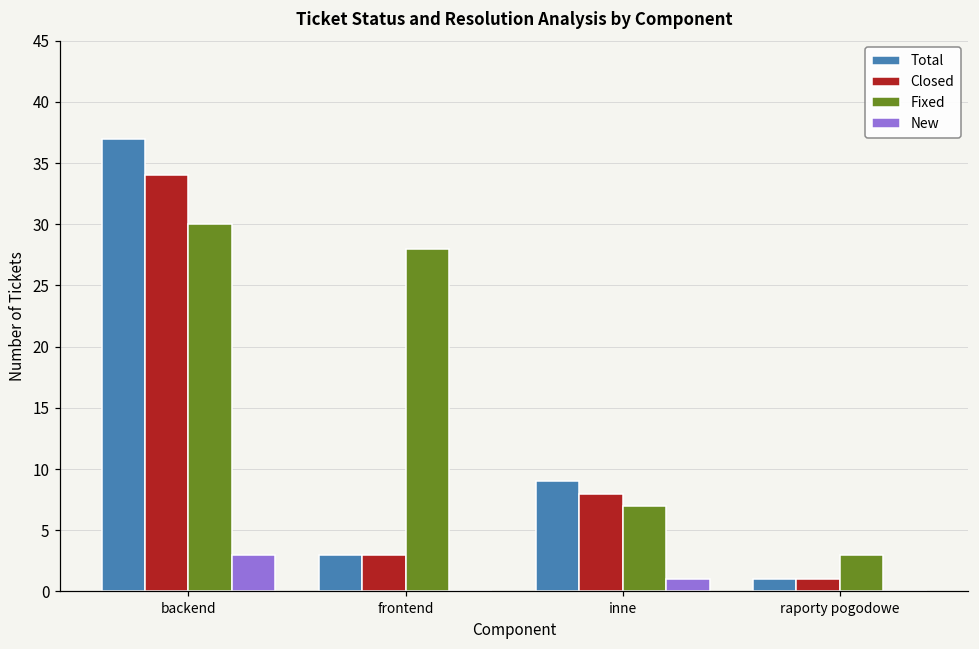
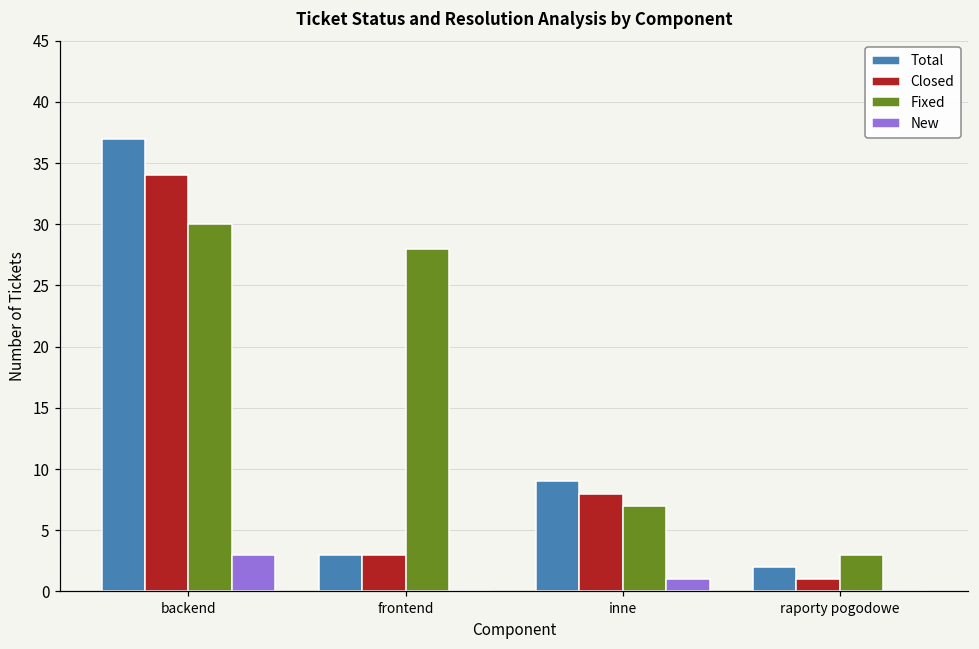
Total, raporty pogodowe: 1 -> 2
